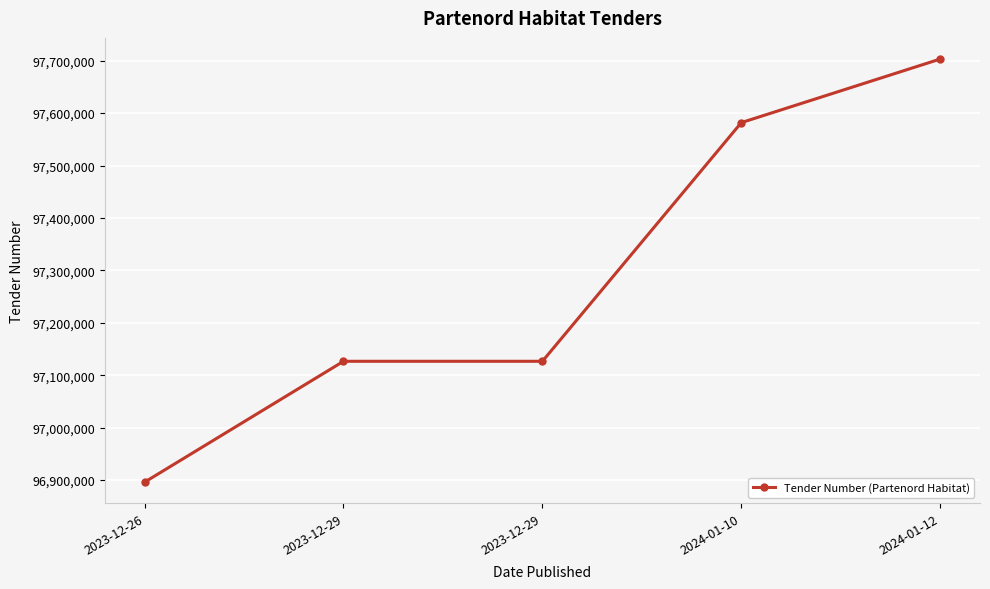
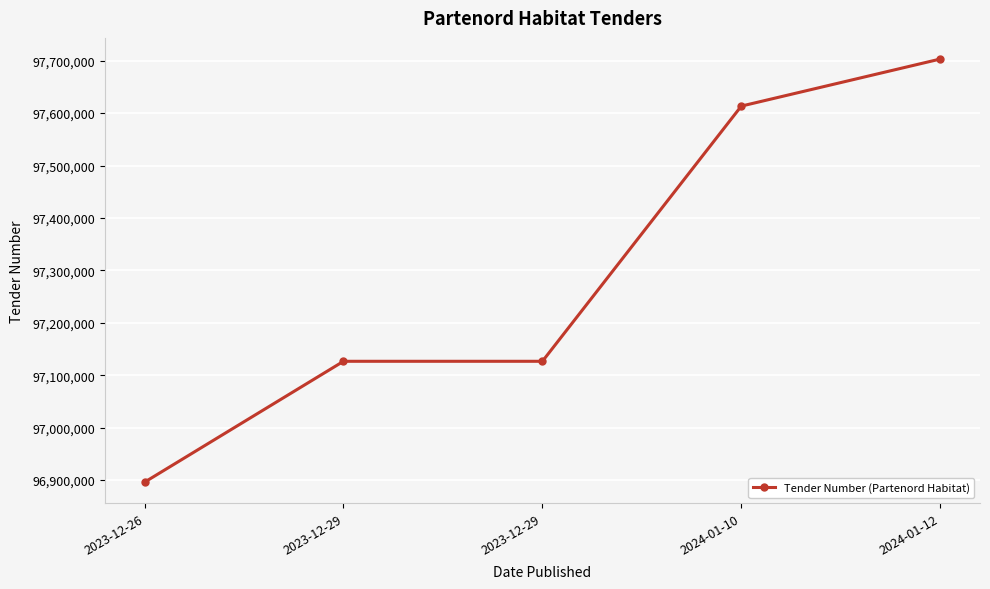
2024-01-10: 97,580,000 -> 97,610,000
